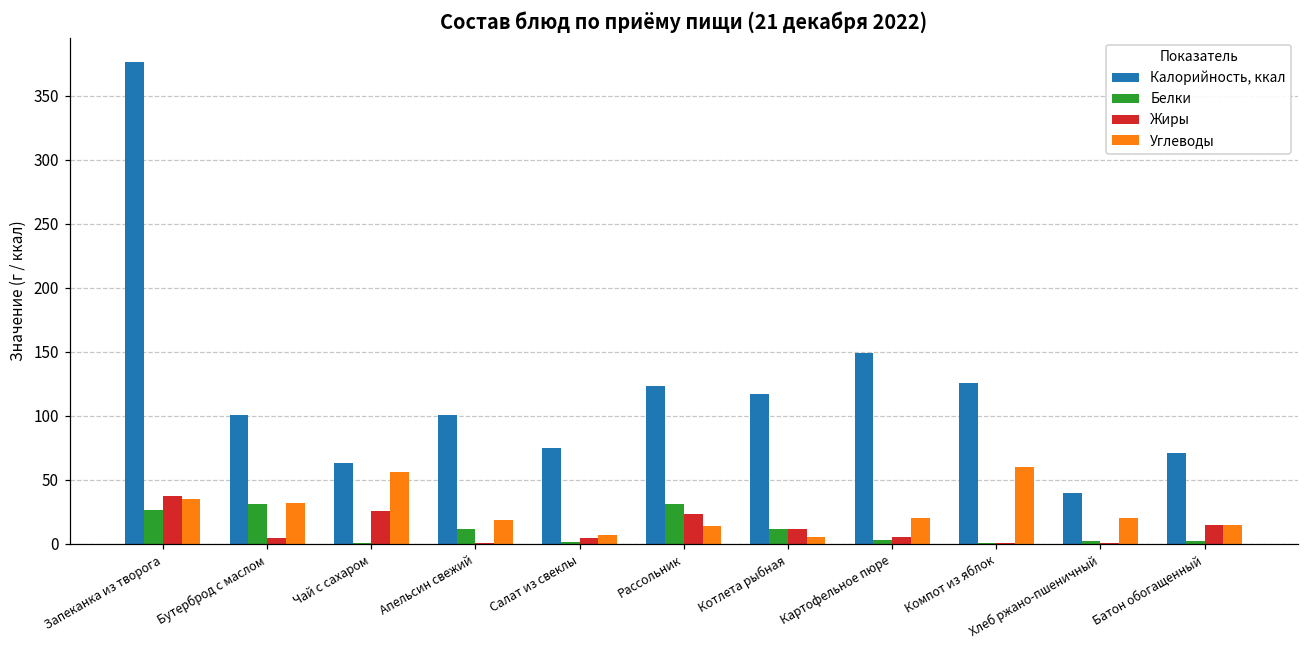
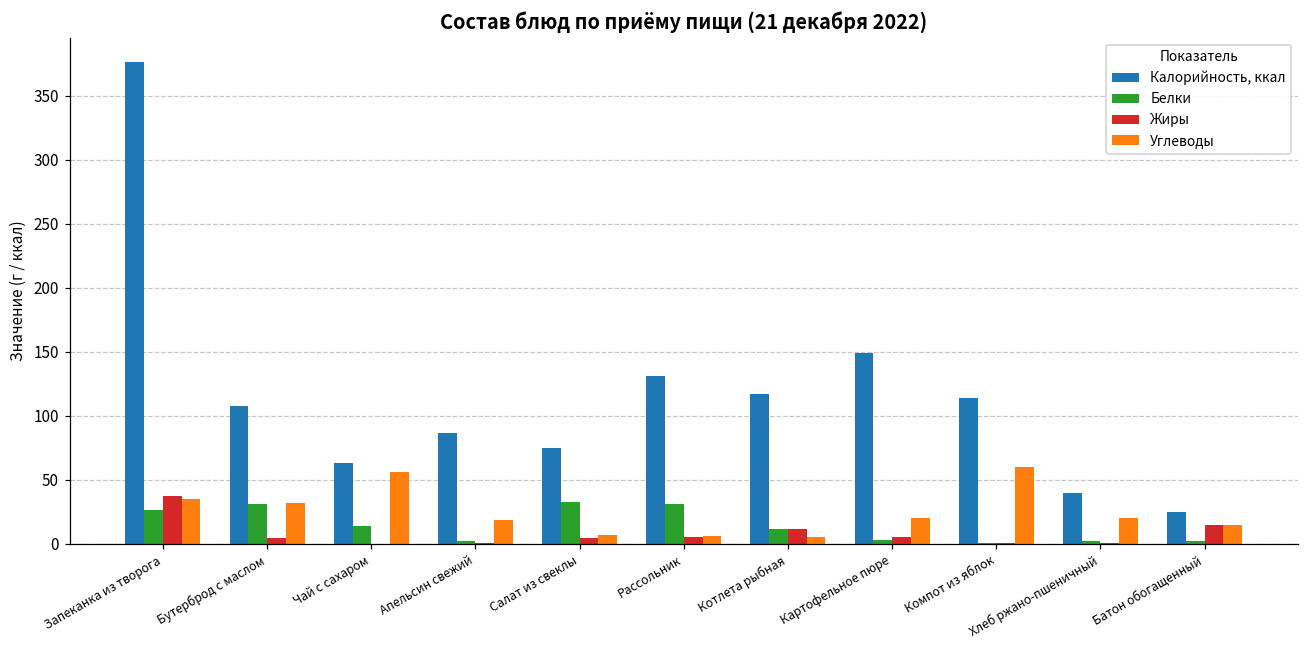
Калорийность, ккал, Бутерброд с маслом: 100 -> 108
Белки, Чай с сахаром: 0 -> 14
Жиры, Чай с сахаром: 25 -> 0
Калорийность, ккал, Апельсин свежий: 101 -> 86
Белки, Апельсин свежий: 11 -> 2
Белки, Салат из свеклы: 1 -> 33
Калорийность, ккал, Рассольник: 123 -> 131
Жиры, Рассольник: 23 -> 6
Углеводы, Рассольник: 14 -> 6
Калорийность, ккал, Компот из яблок: 125 -> 114
Калорийность, ккал, Батон обогащенный: 71 -> 25
